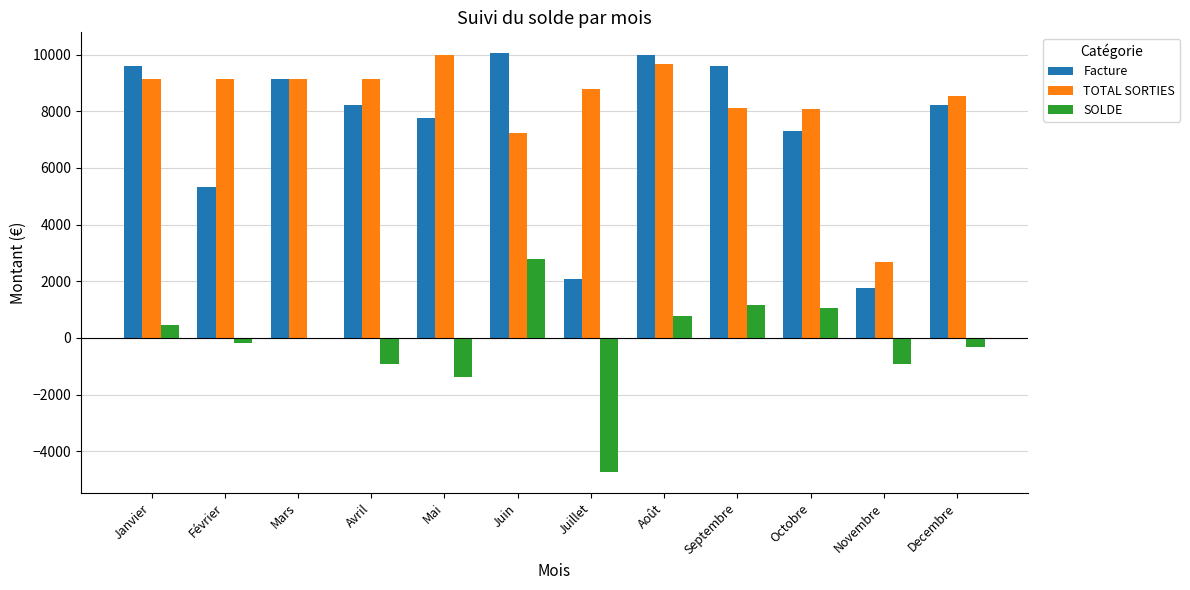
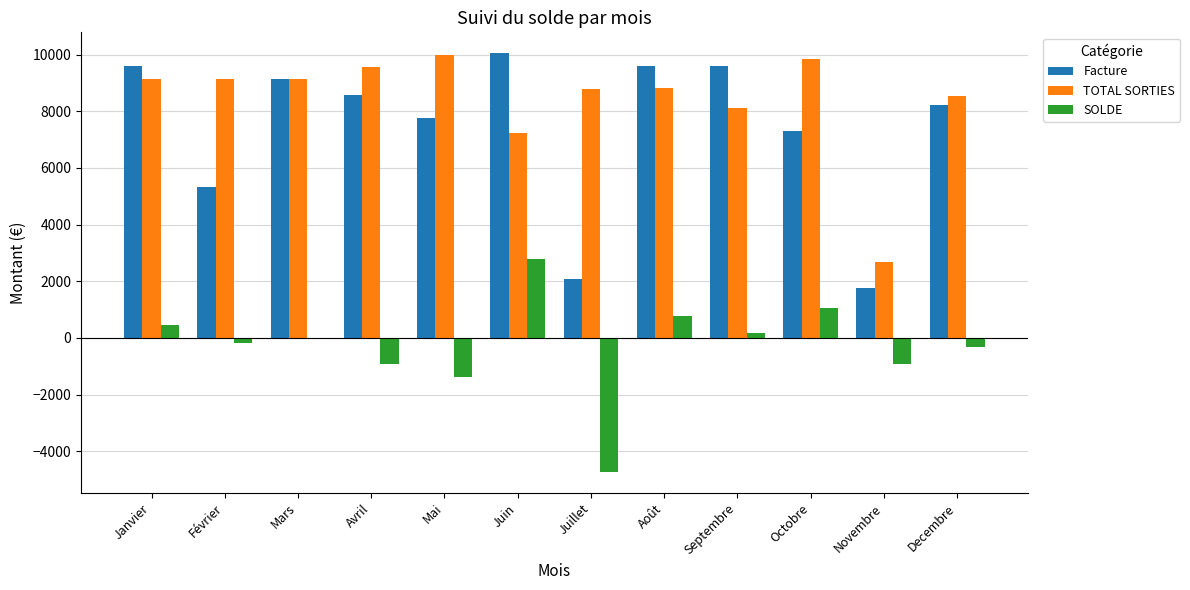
Facture, Avril: 8200 -> 8600
TOTAL SORTIES, Avril: 9100 -> 9600
Facture, Août: 10000 -> 9600
TOTAL SORTIES, Août: 9700 -> 8800
SOLDE, Septembre: 1200 -> 200
TOTAL SORTIES, Octobre: 8100 -> 9900
